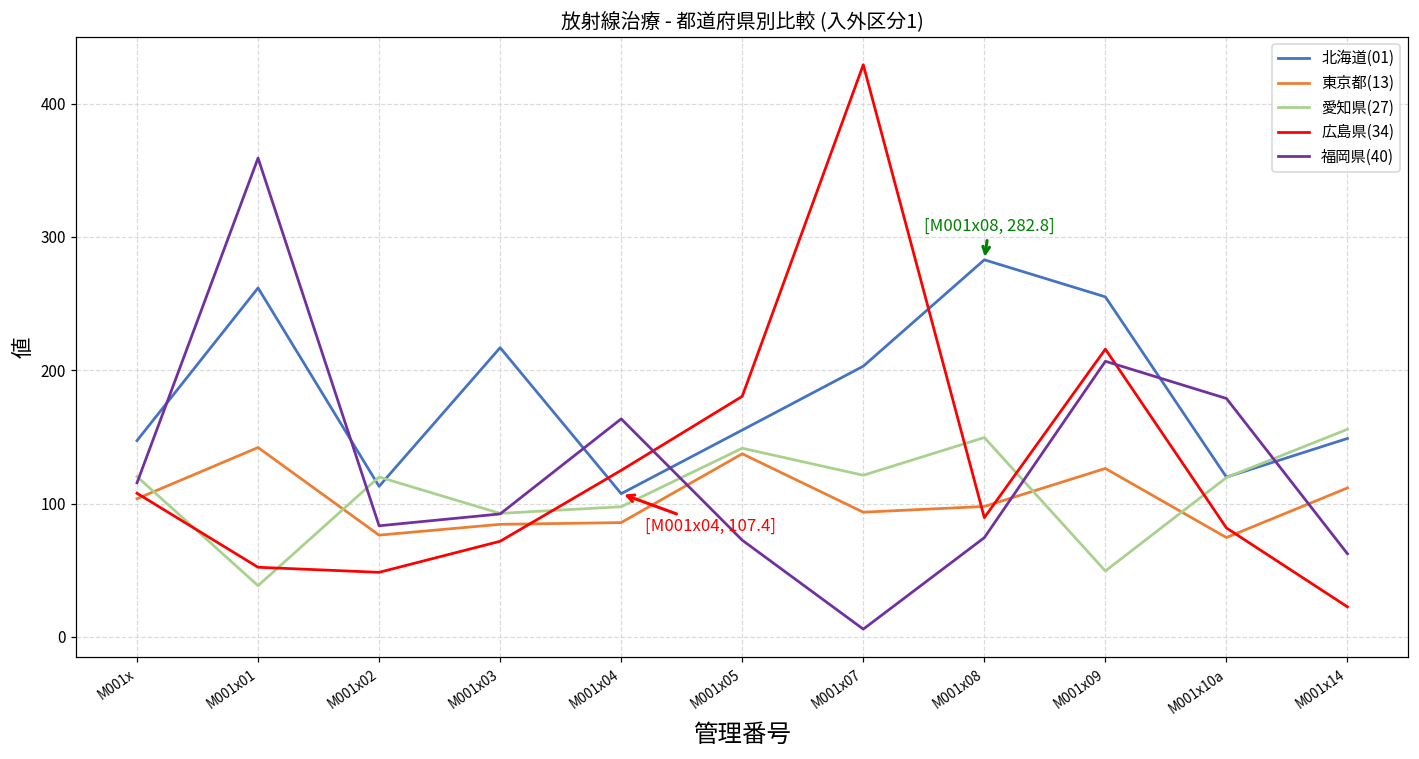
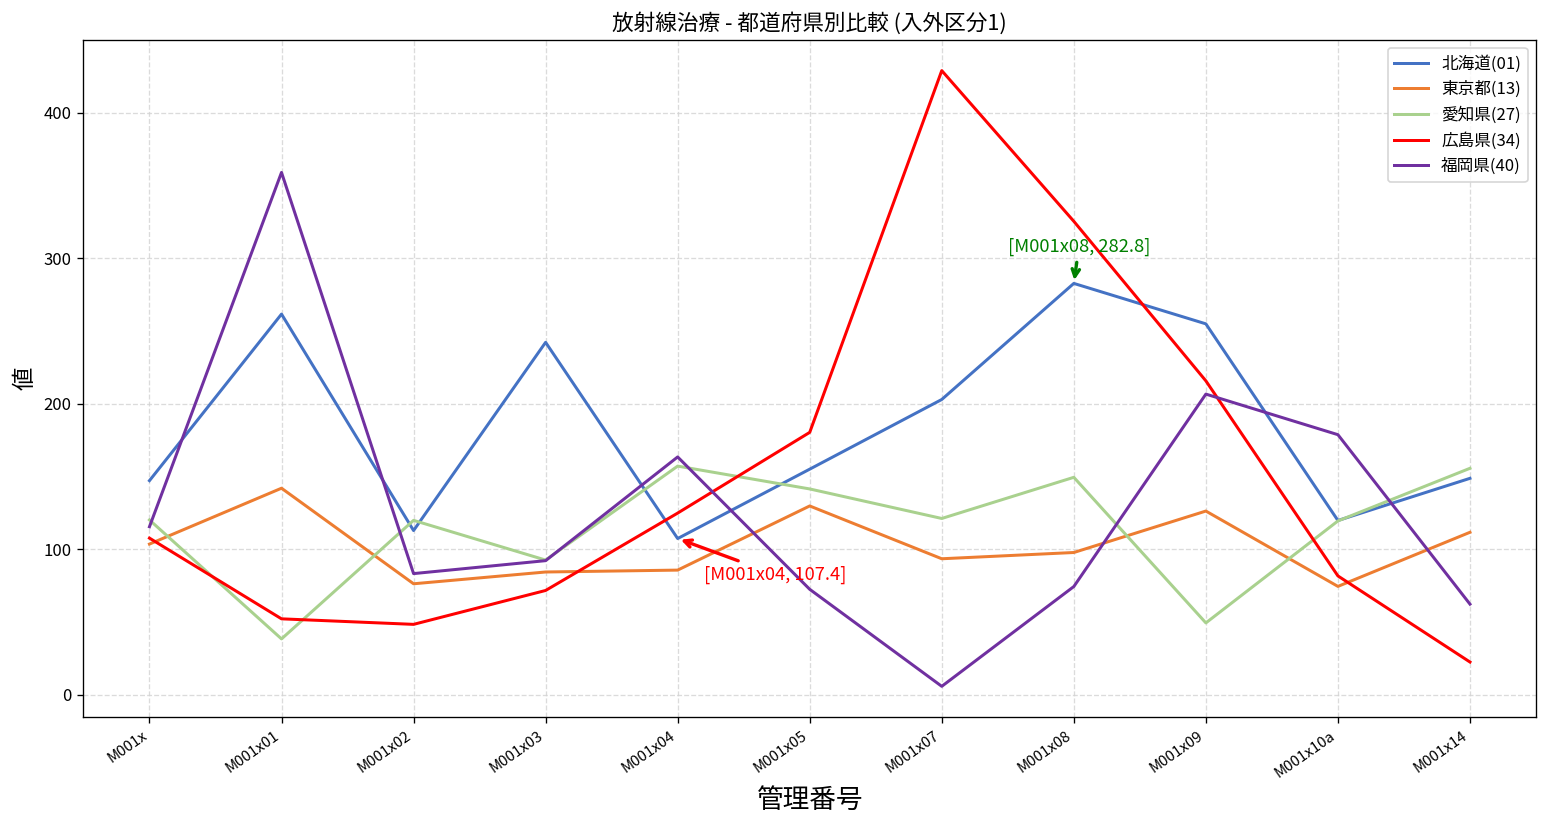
北海道(01), M001x03: 217 -> 242
愛知県(27), M001x04: 98 -> 157
東京都(13), M001x05: 137 -> 130
広島県(34), M001x08: 89 -> 326
